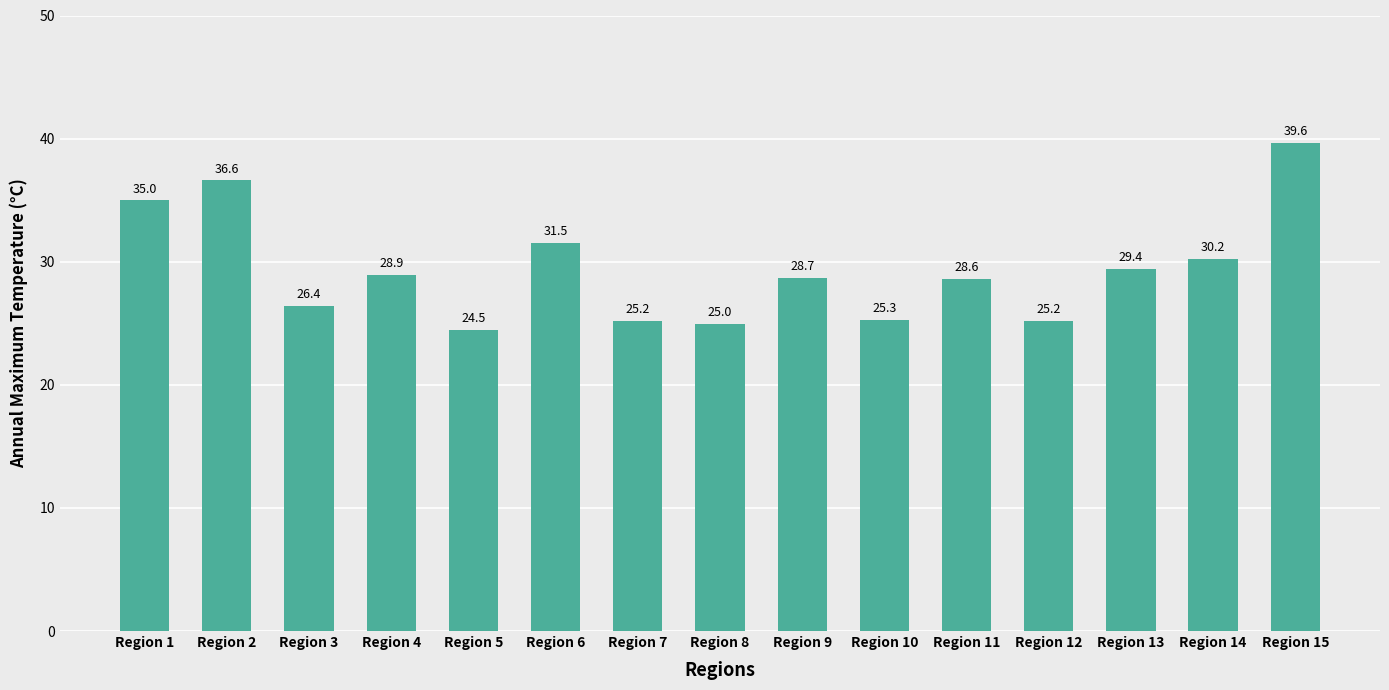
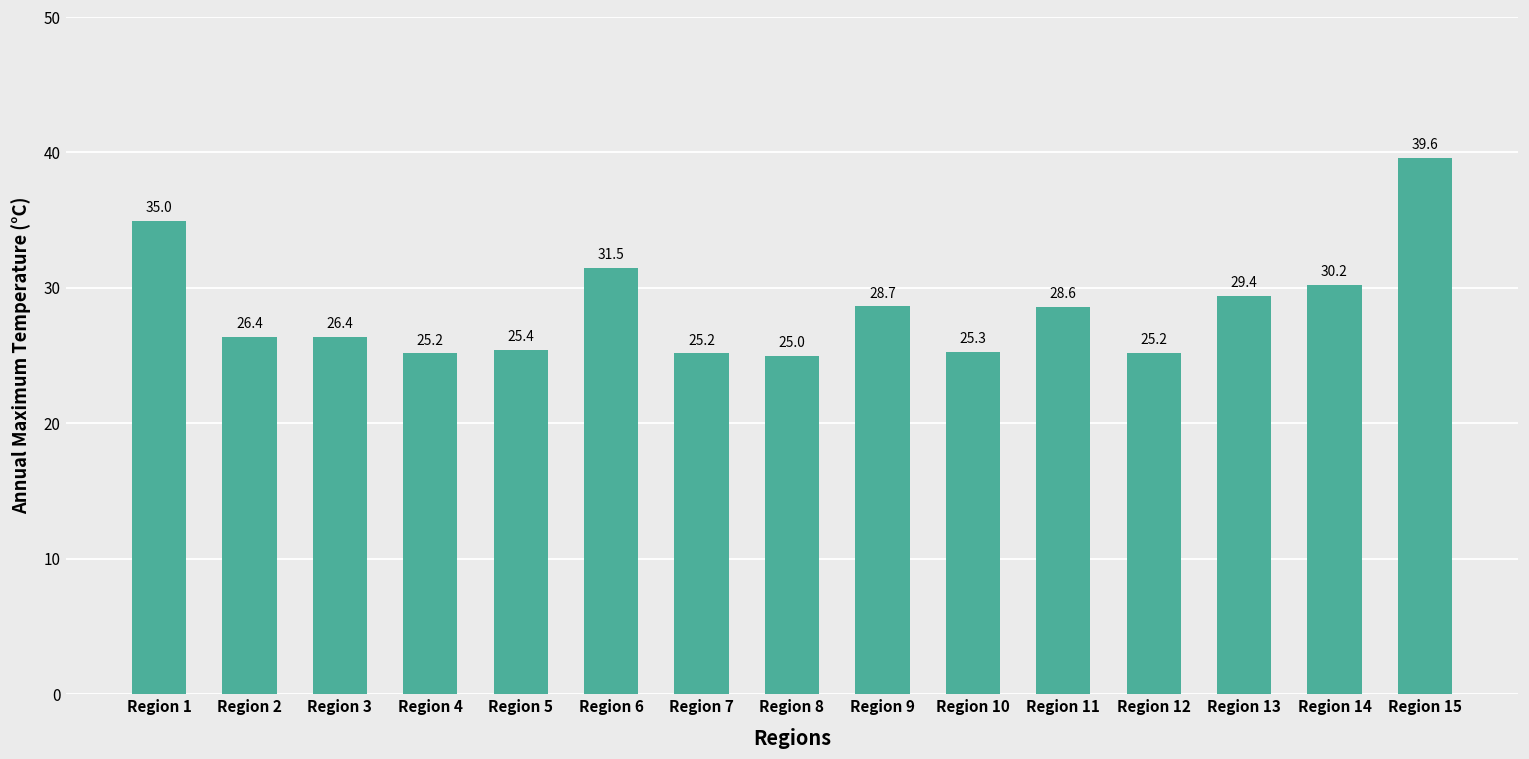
Region 2: 36.6 -> 26.4
Region 4: 28.9 -> 25.2
Region 5: 24.5 -> 25.4
